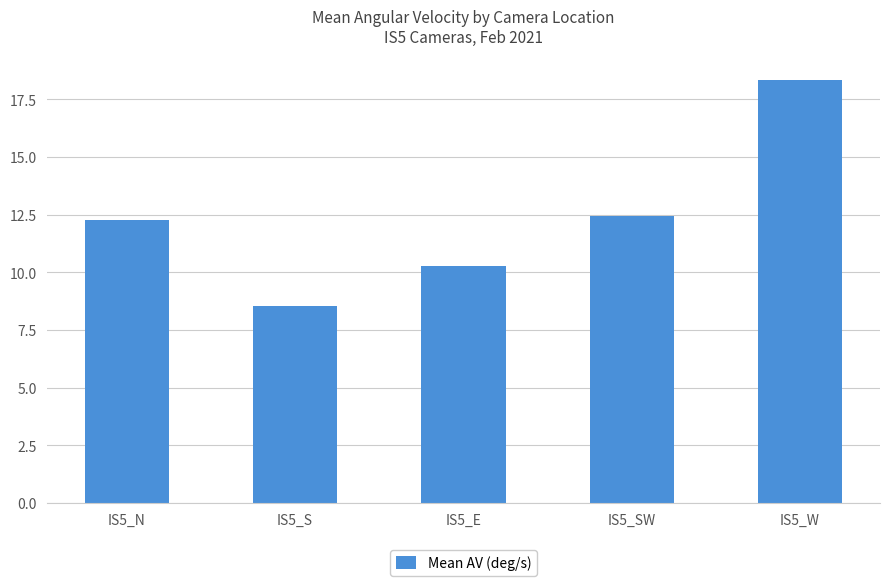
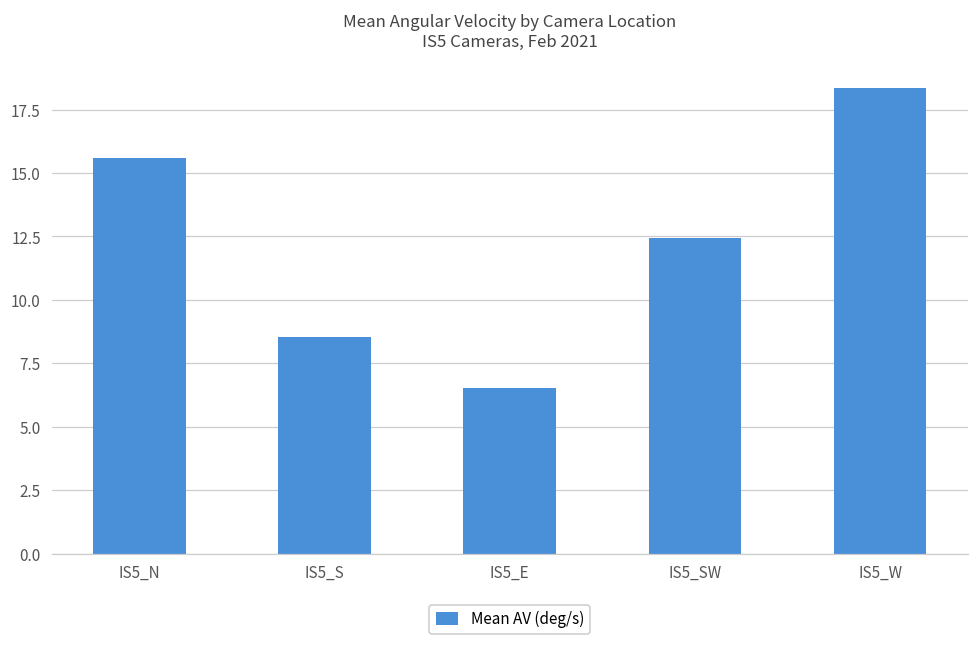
IS5_N: 12.3 -> 15.6
IS5_E: 10.3 -> 6.5
